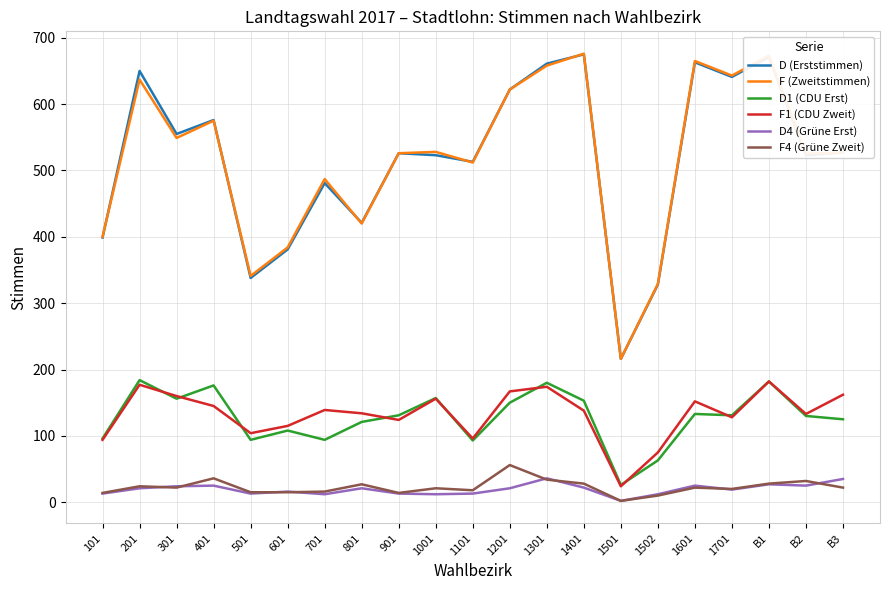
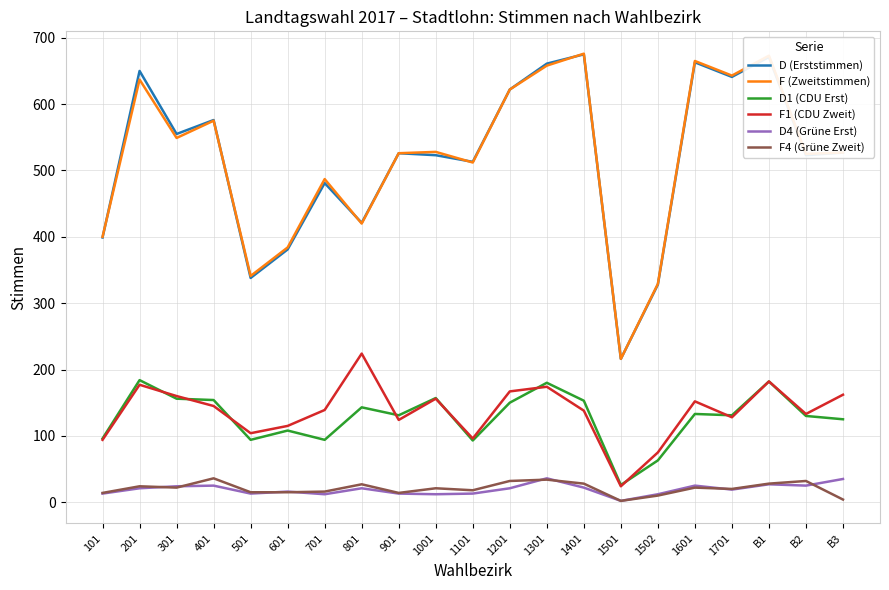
D1 (CDU Erst), 401: 180 -> 150
D1 (CDU Erst), 801: 120 -> 140
F1 (CDU Zweit), 801: 130 -> 220
F4 (Grüne Zweit), 1201: 60 -> 30
F4 (Grüne Zweit), B3: 20 -> 0
